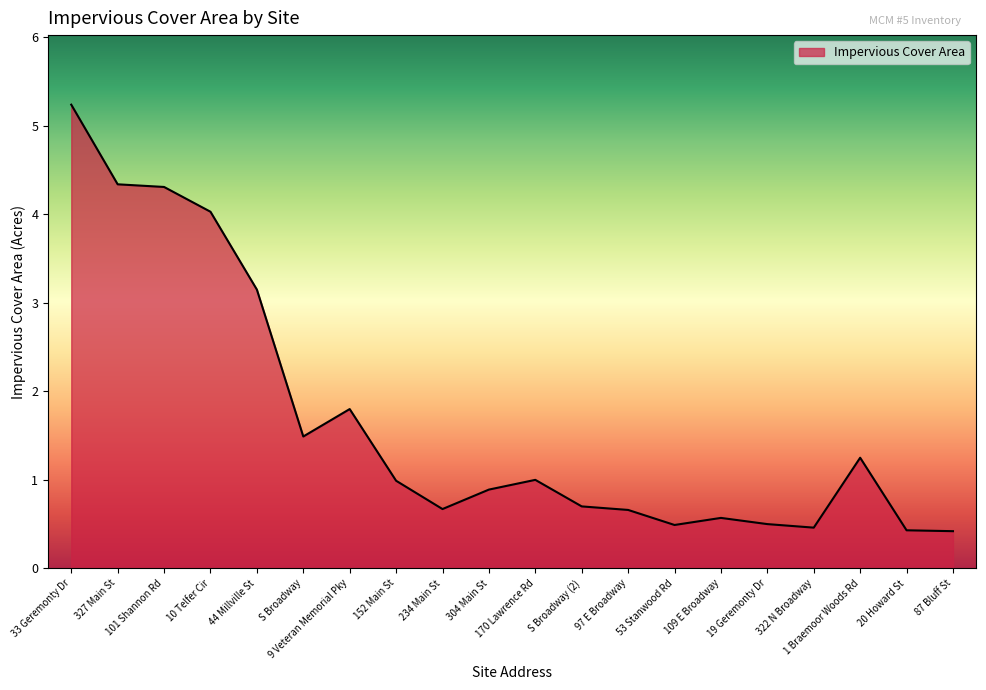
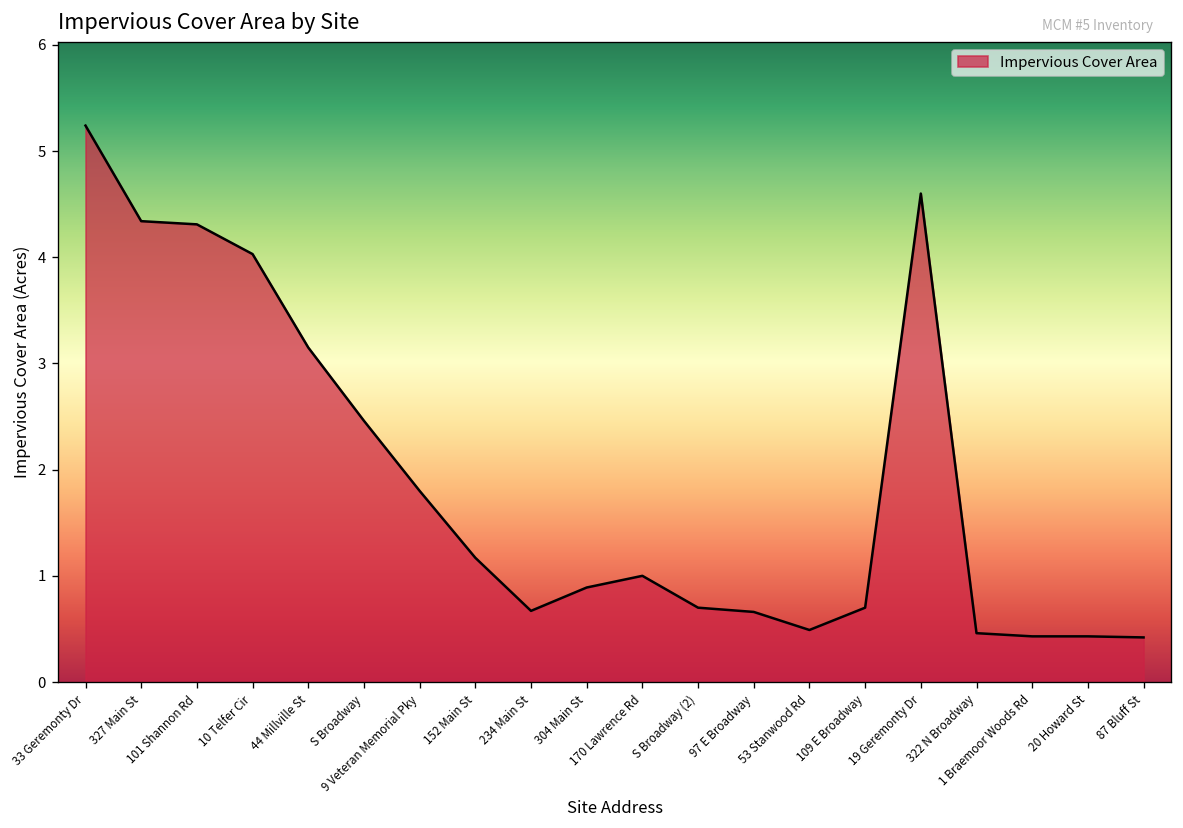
S Broadway: 1.5 -> 2.5
152 Main St: 1.0 -> 1.2
109 E Broadway: 0.6 -> 0.7
19 Geremonty Dr: 0.5 -> 4.6
1 Braemoor Woods Rd: 1.3 -> 0.4
